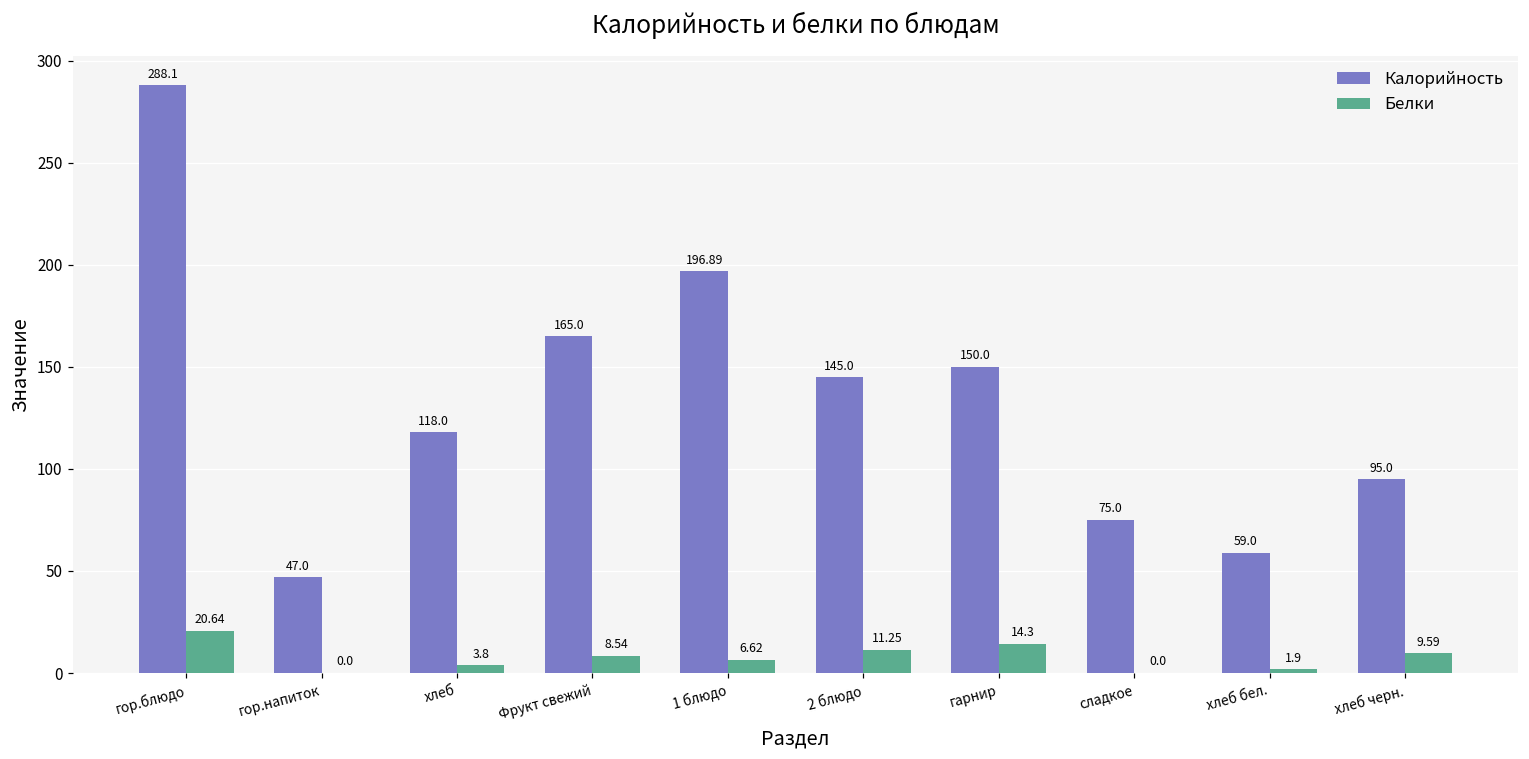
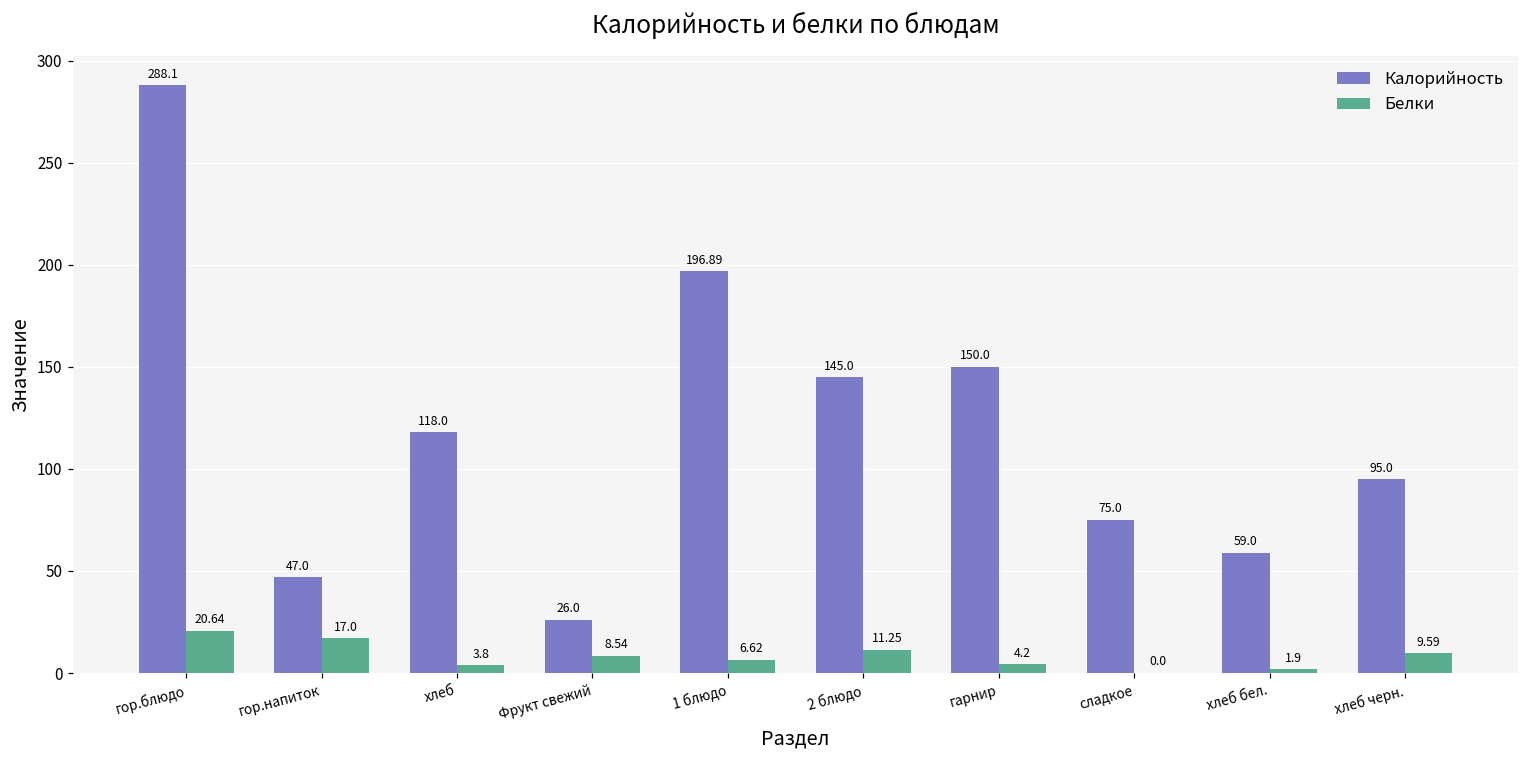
Белки, гор.напиток: 0.0 -> 17.0
Калорийность, Фрукт свежий: 165.0 -> 26.0
Белки, гарнир: 14.3 -> 4.2
